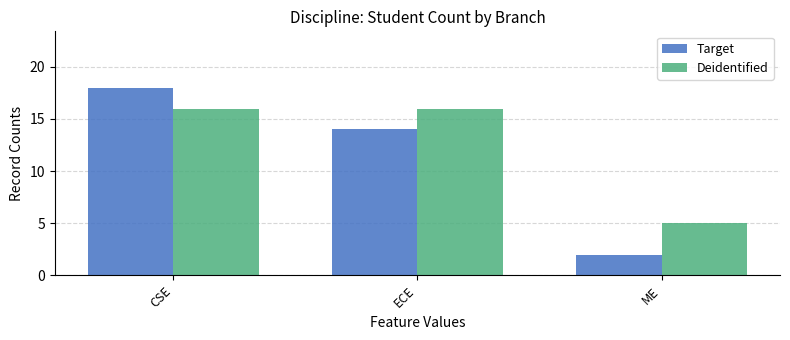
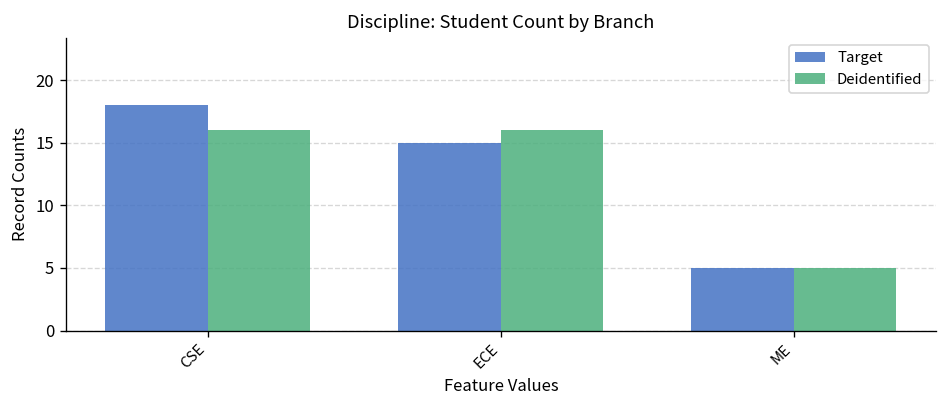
Target, ECE: 14 -> 15
Target, ME: 2 -> 5
